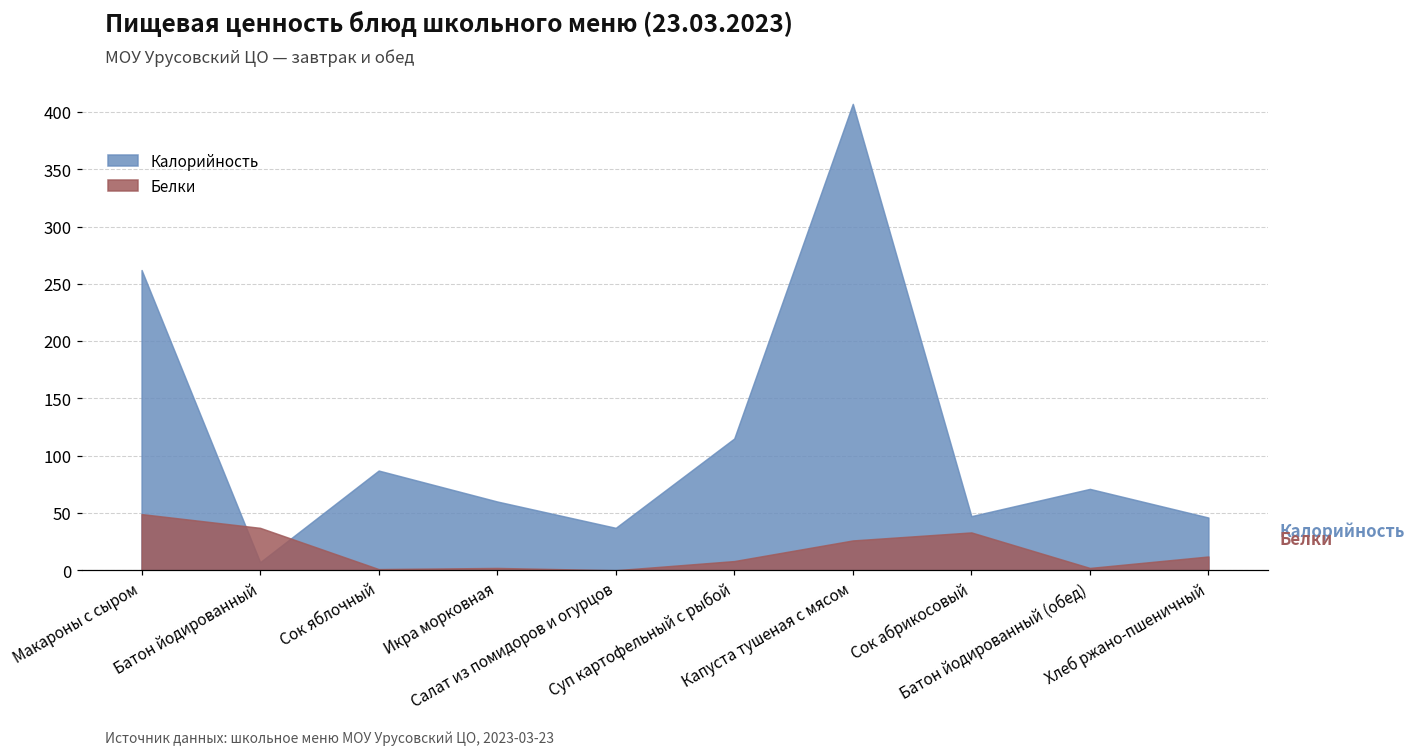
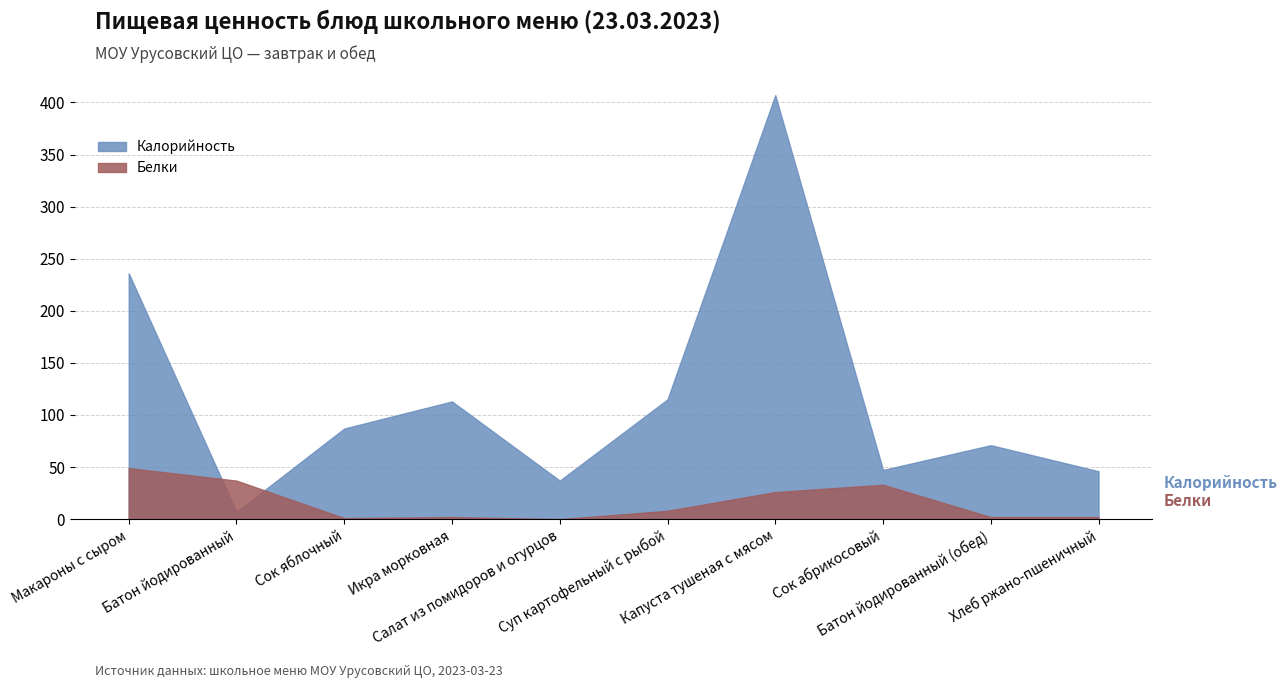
Калорийность, Макароны с сыром: 262 -> 236
Калорийность, Икра морковная: 60 -> 113
Белки, Хлеб ржано-пшеничный: 12 -> 2
